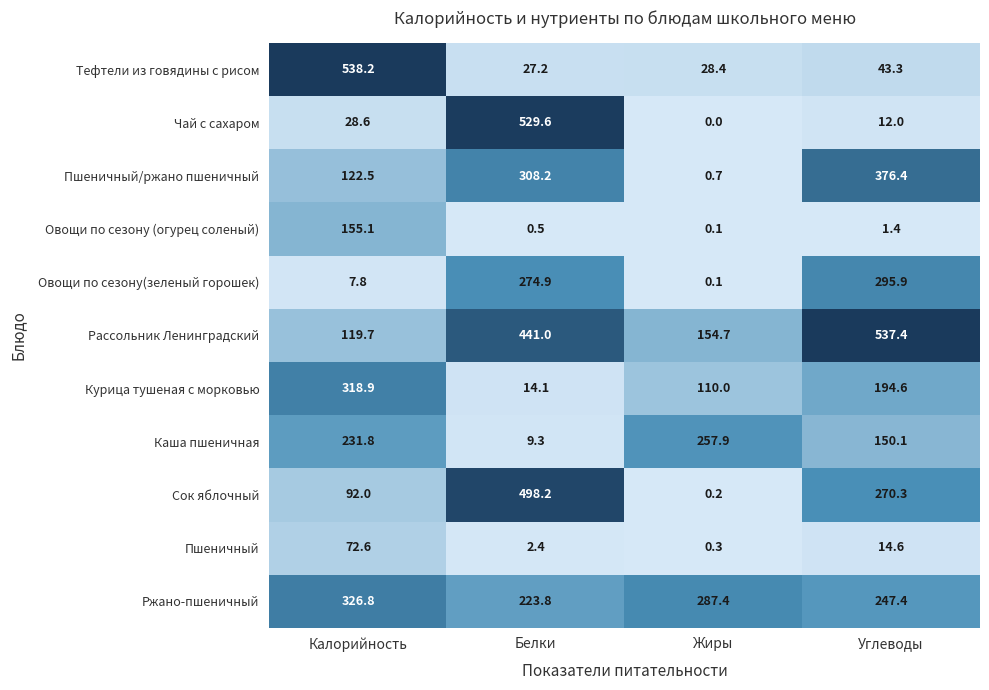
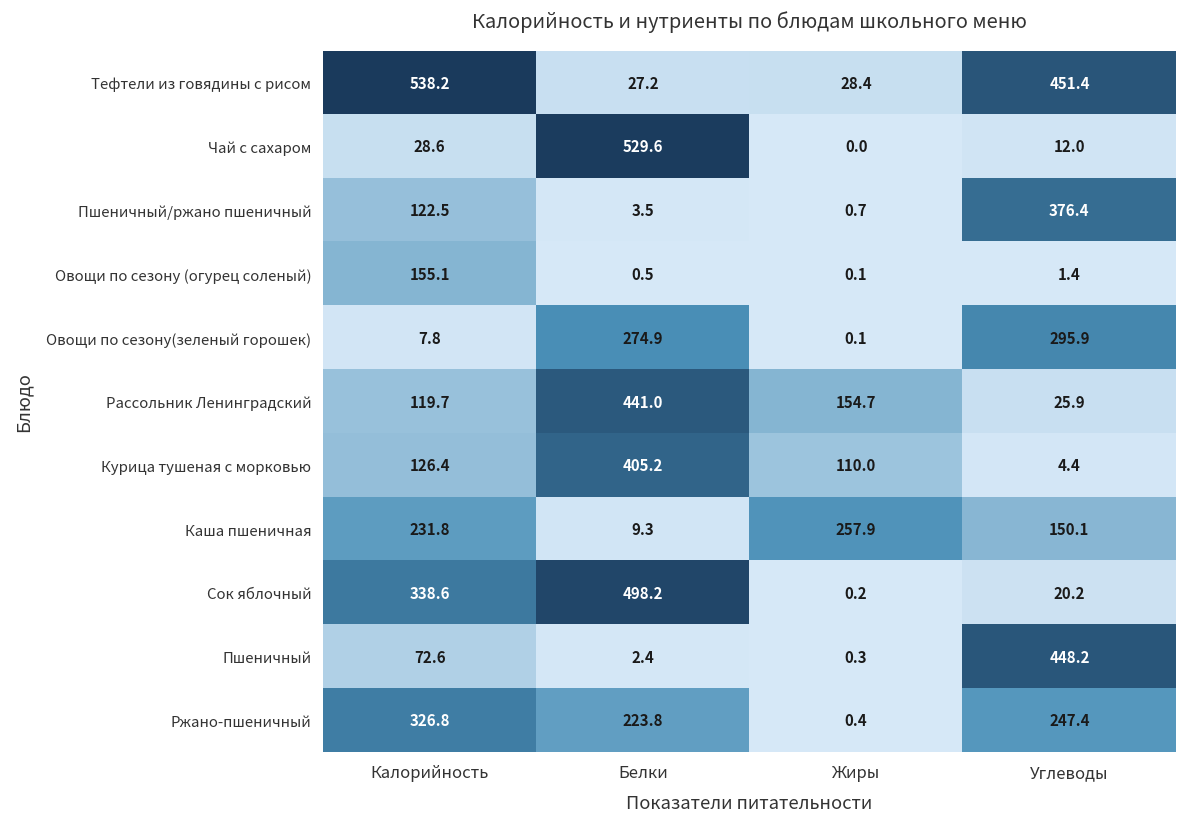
Тефтели из говядины с рисом, Углеводы: 43.3 -> 451.4
Пшеничный/ржано пшеничный, Белки: 308.2 -> 3.5
Рассольник Ленинградский, Углеводы: 537.4 -> 25.9
Курица тушеная с морковью, Калорийность: 318.9 -> 126.4
Курица тушеная с морковью, Белки: 14.1 -> 405.2
Курица тушеная с морковью, Углеводы: 194.6 -> 4.4
Сок яблочный, Калорийность: 92.0 -> 338.6
Сок яблочный, Углеводы: 270.3 -> 20.2
Пшеничный, Углеводы: 14.6 -> 448.2
Ржано-пшеничный, Жиры: 287.4 -> 0.4
